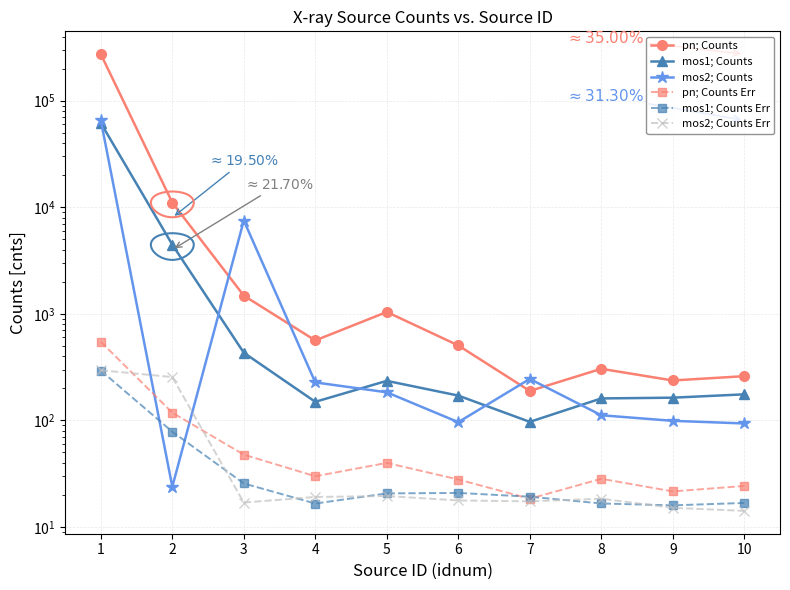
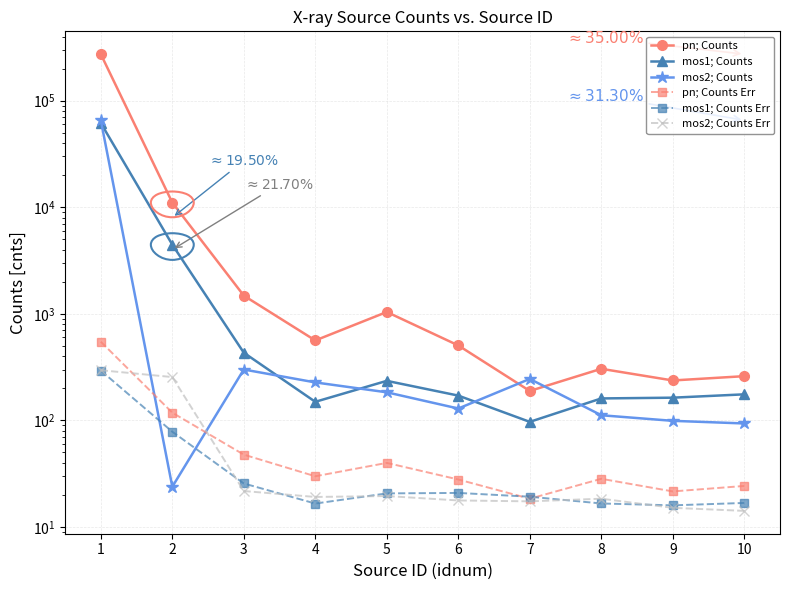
mos2; Counts, 3: 8000 -> 300
mos2; Counts Err, 3: 17 -> 22
mos2; Counts, 6: 100 -> 130
